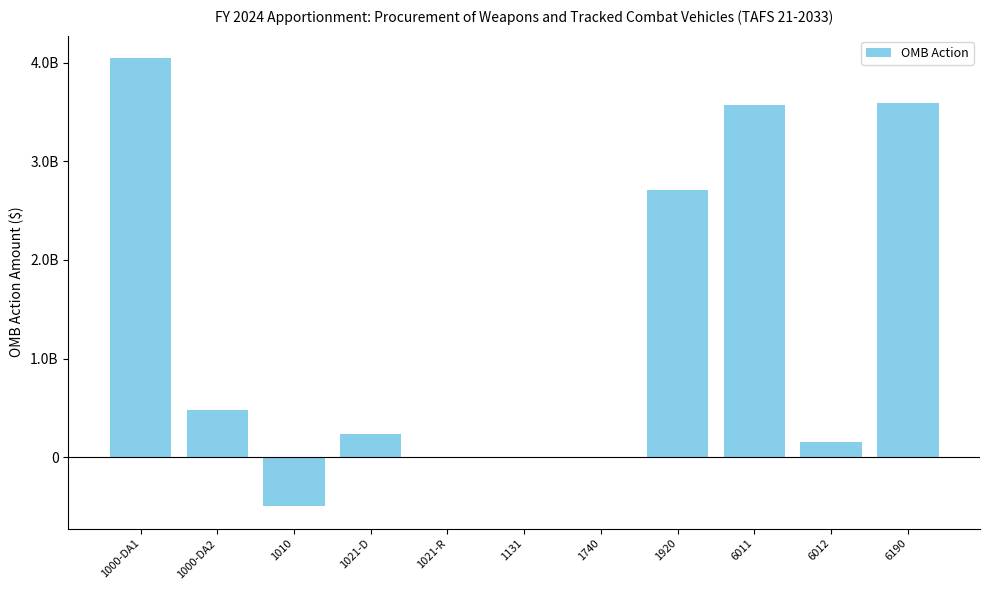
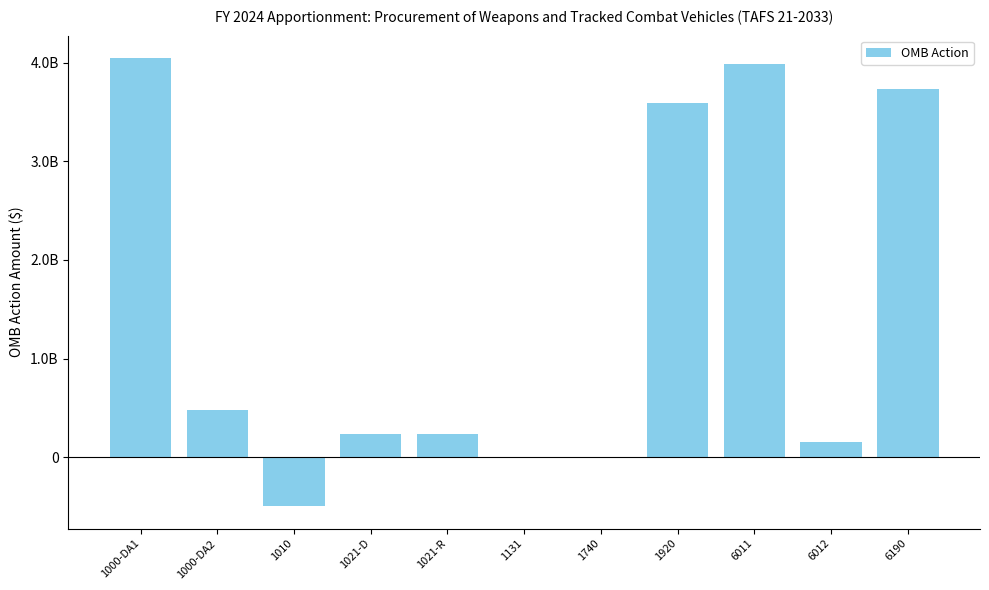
1021-R: 0 -> 200000000
1920: 2700000000 -> 3600000000
6011: 3600000000 -> 4000000000
6190: 3600000000 -> 3700000000
